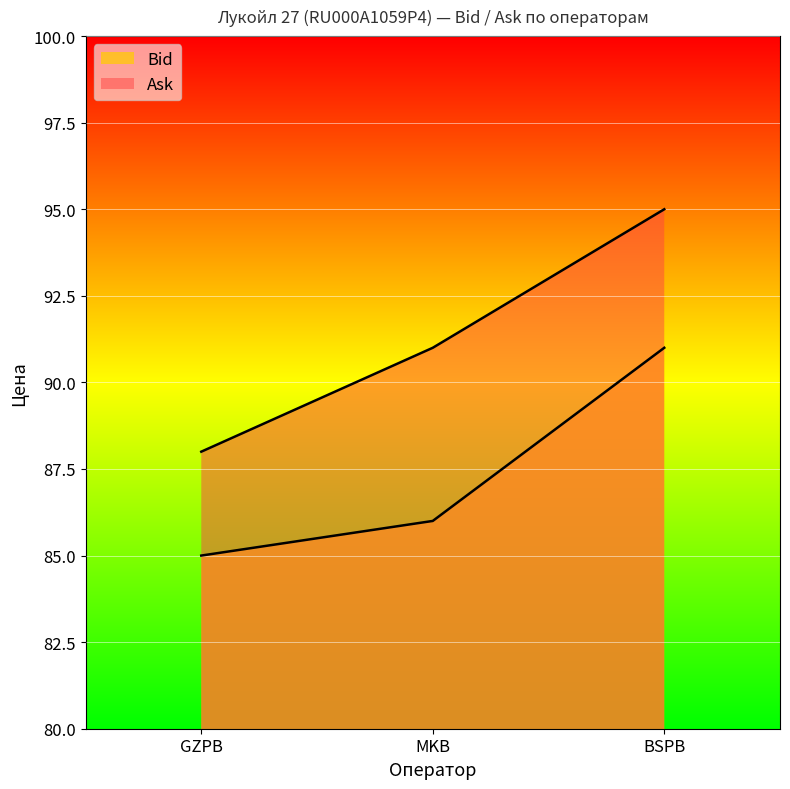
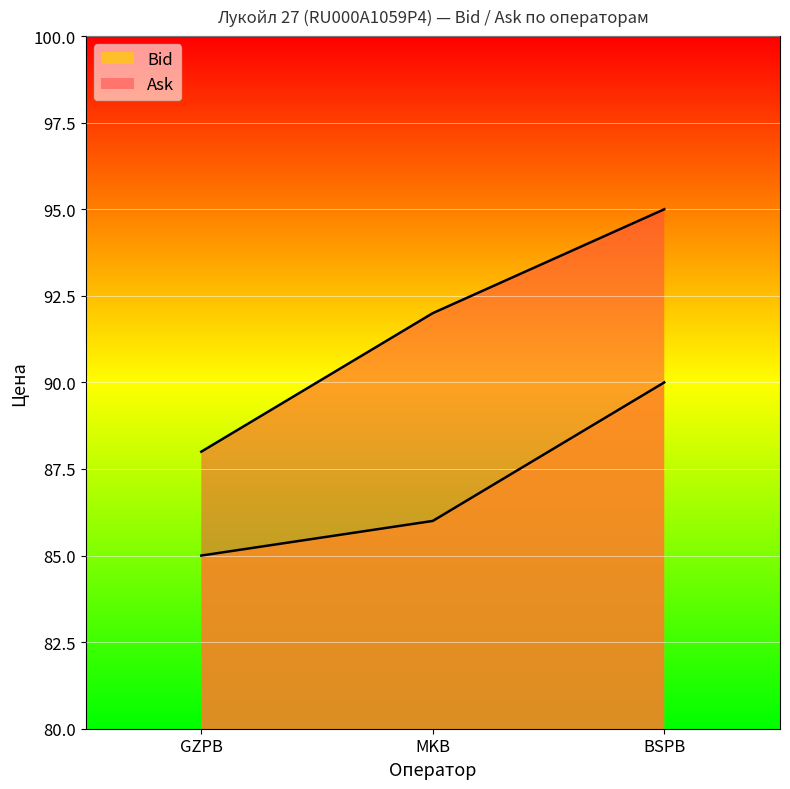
Ask, MKB: 91 -> 92
Bid, BSPB: 91 -> 90
